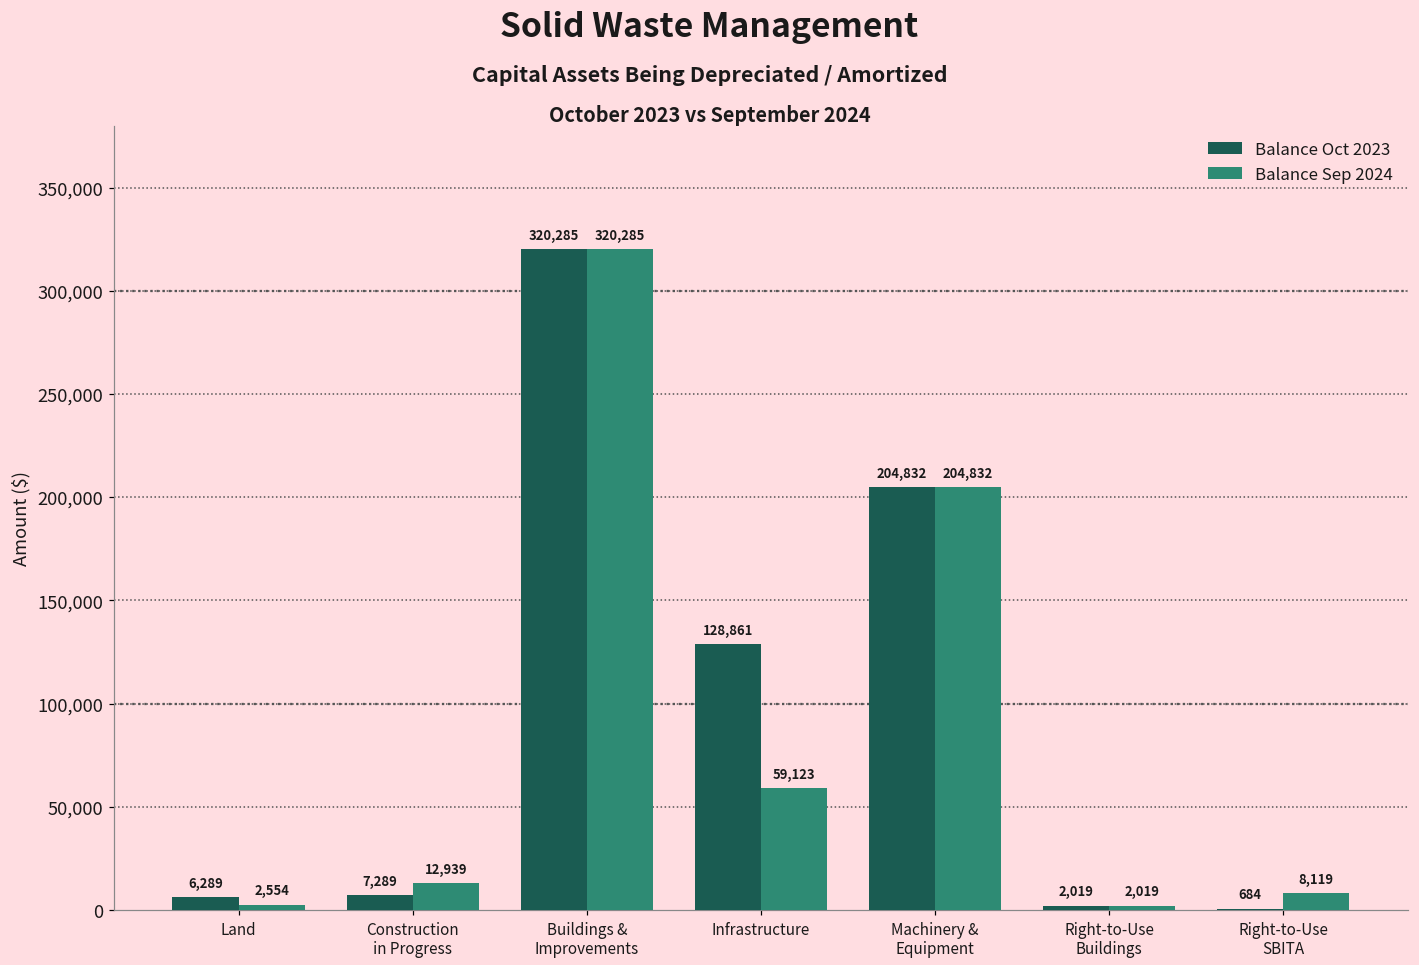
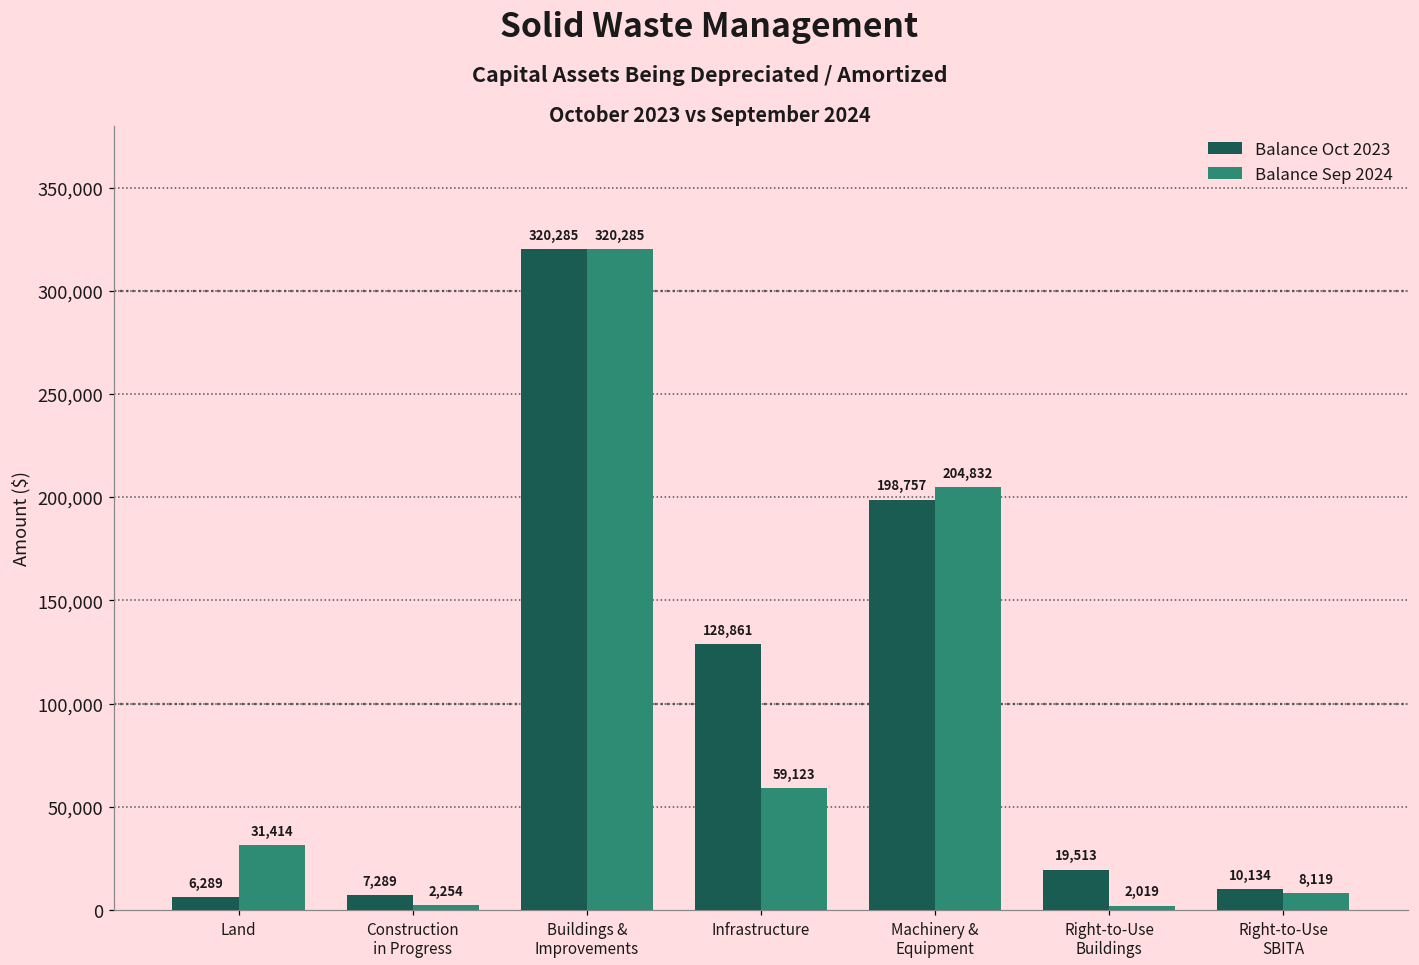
Balance Sep 2024, Land: 2,554 -> 31,414
Balance Sep 2024, Construction in Progress: 12,939 -> 2,254
Balance Oct 2023, Machinery & Equipment: 204,832 -> 198,757
Balance Oct 2023, Right-to-Use Buildings: 2,019 -> 19,513
Balance Oct 2023, Right-to-Use SBITA: 684 -> 10,134
